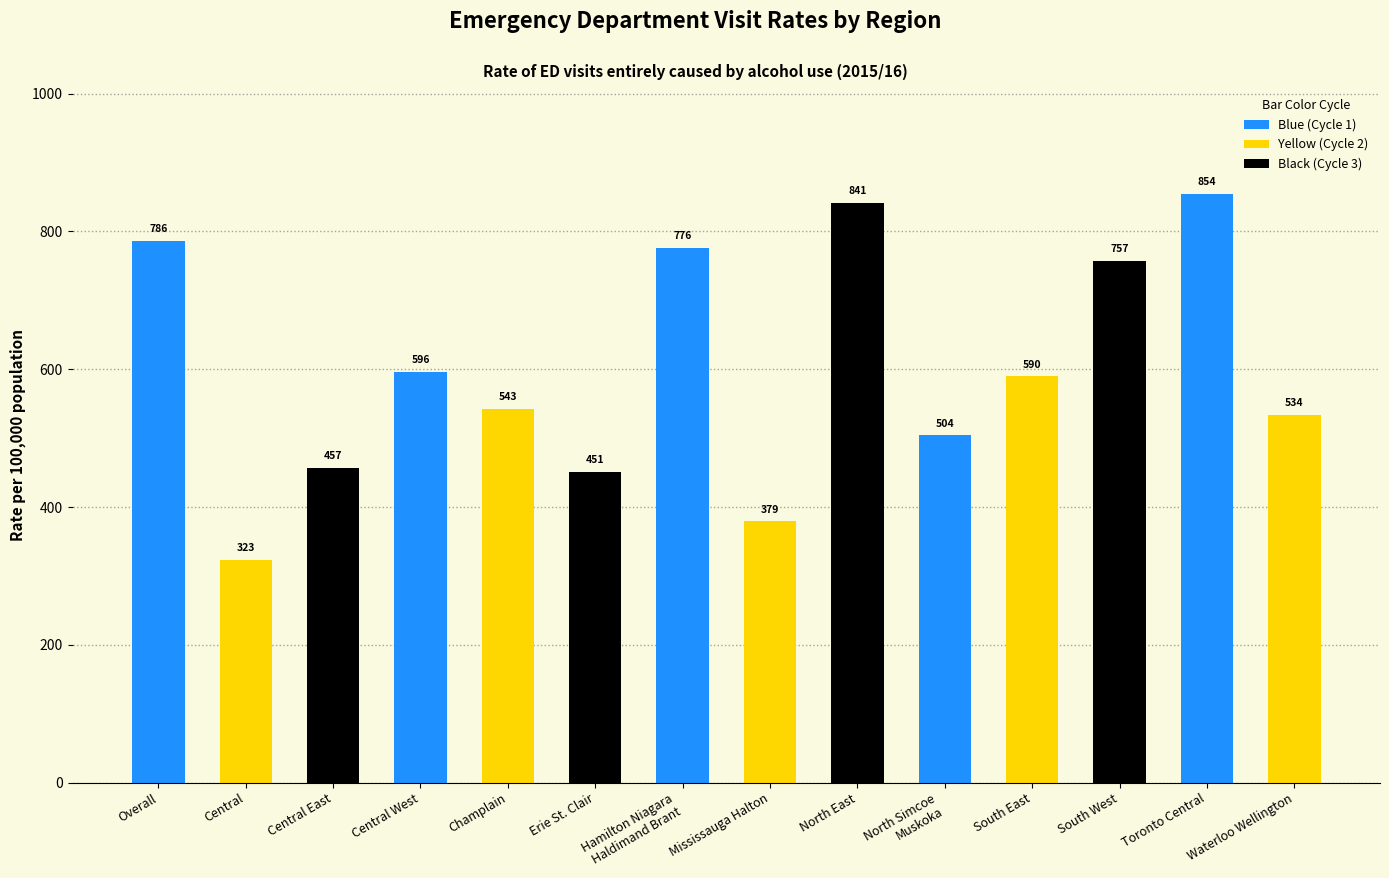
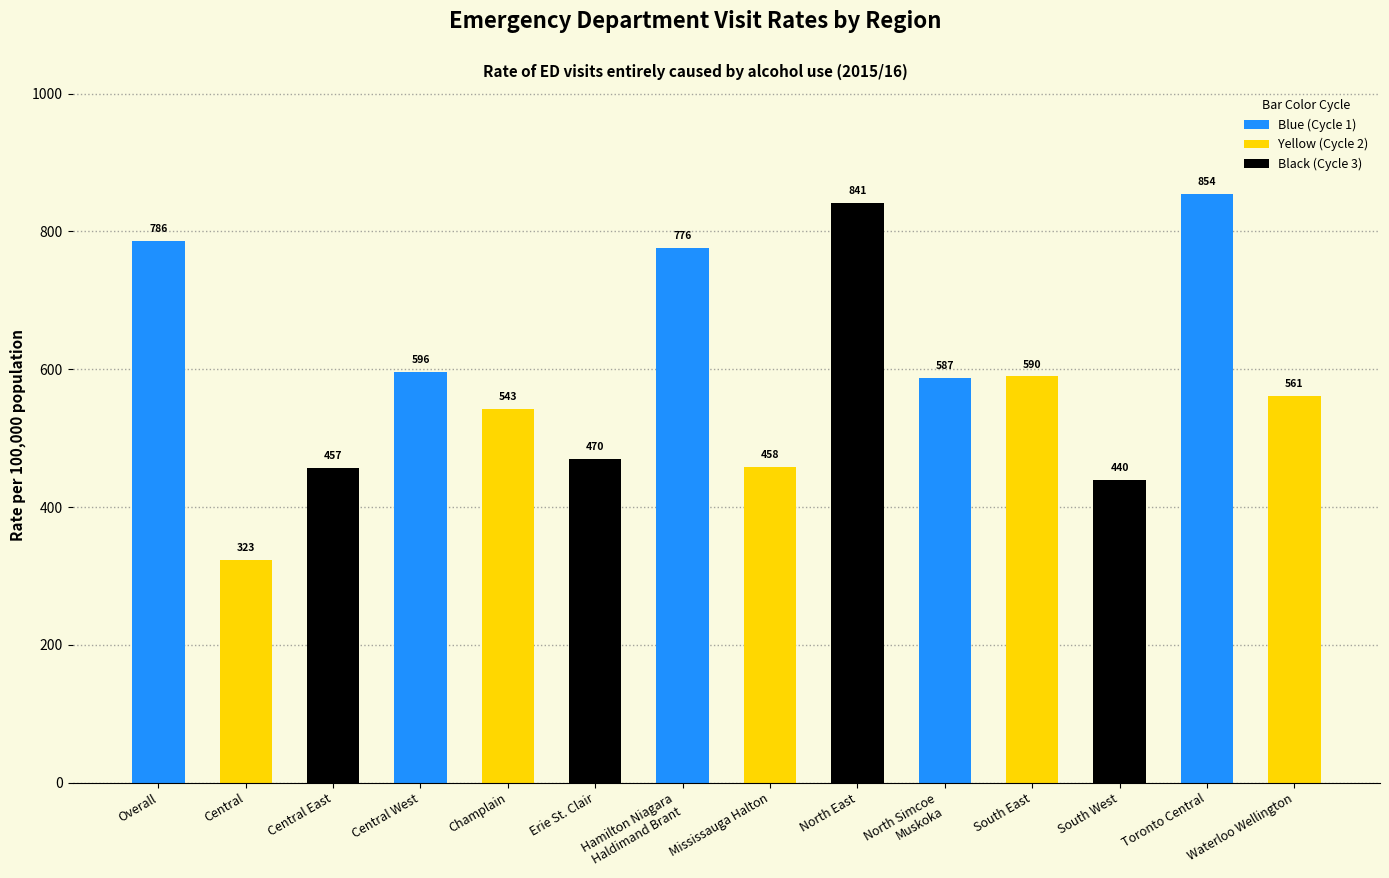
Erie St. Clair: 451 -> 470
Mississauga Halton: 379 -> 458
North Simcoe Muskoka: 504 -> 587
South West: 757 -> 440
Waterloo Wellington: 534 -> 561
